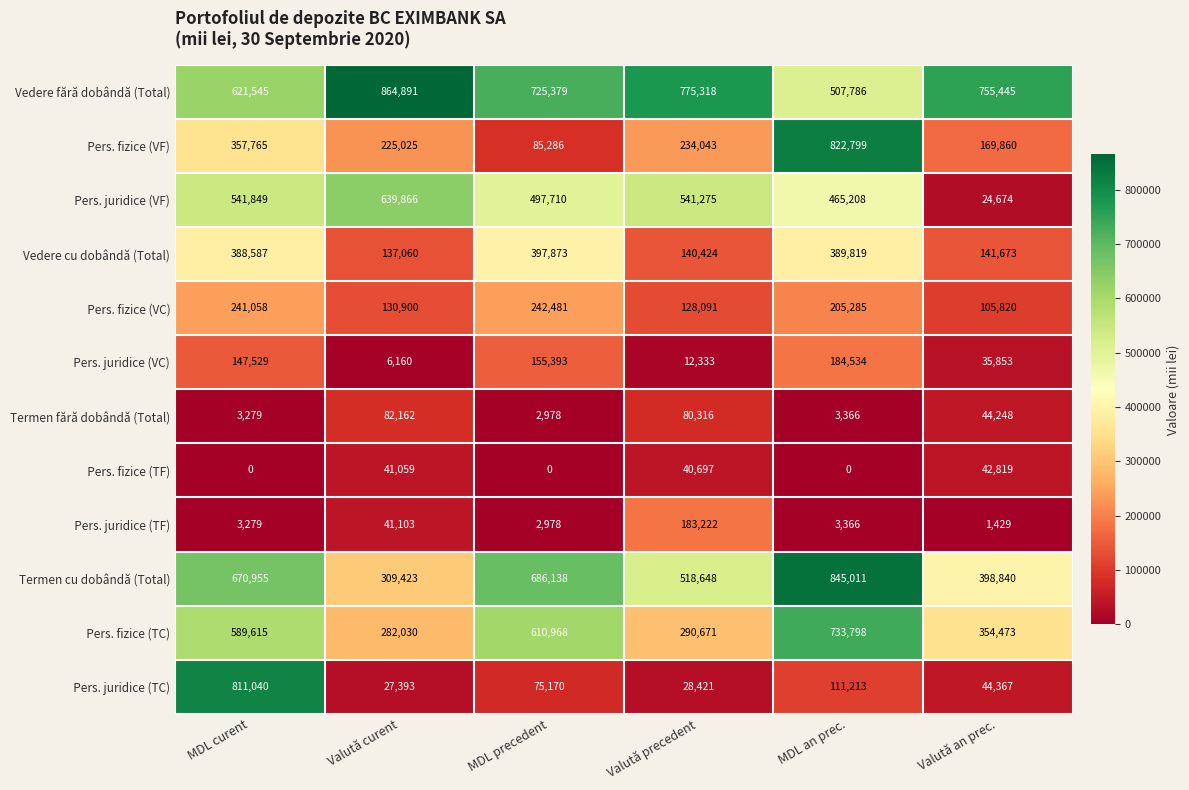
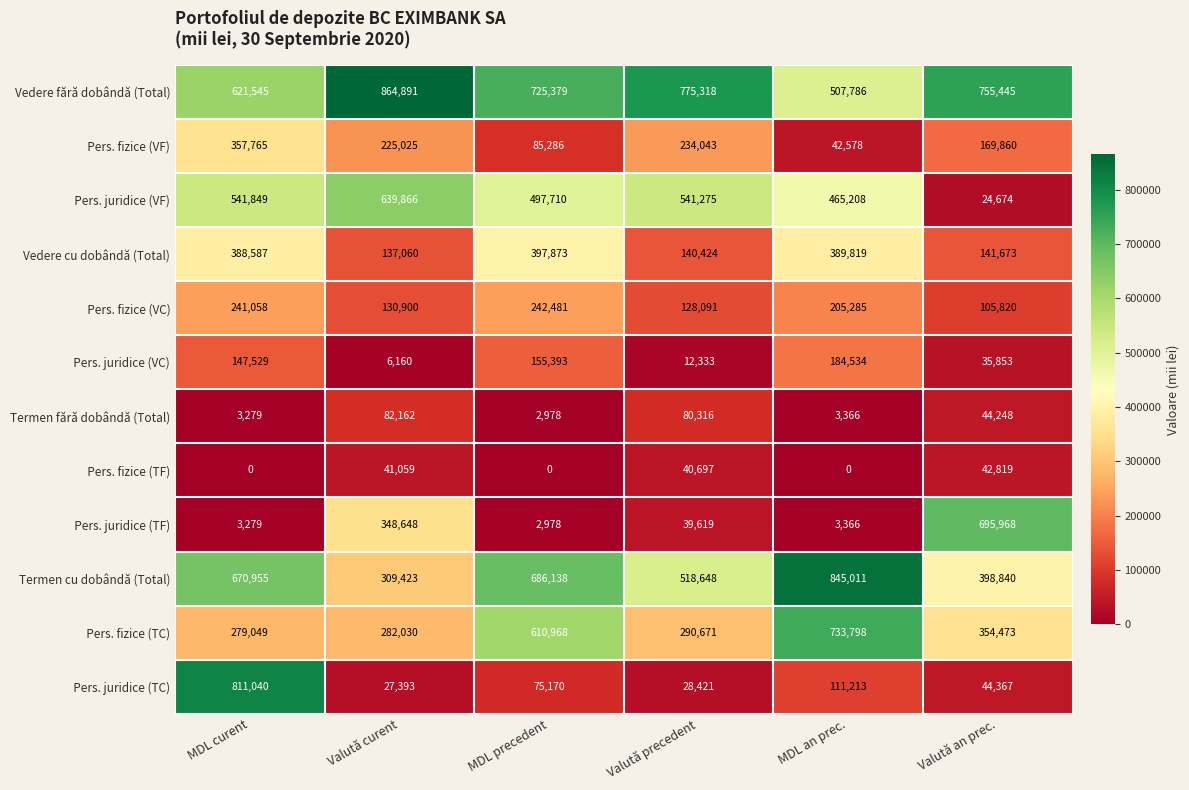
Pers. fizice (VF), MDL an prec.: 822,799 -> 42,578
Pers. juridice (TF), Valută curent: 41,103 -> 348,648
Pers. juridice (TF), Valută precedent: 183,222 -> 39,619
Pers. juridice (TF), Valută an prec.: 1,429 -> 695,968
Pers. fizice (TC), MDL curent: 589,615 -> 279,049
